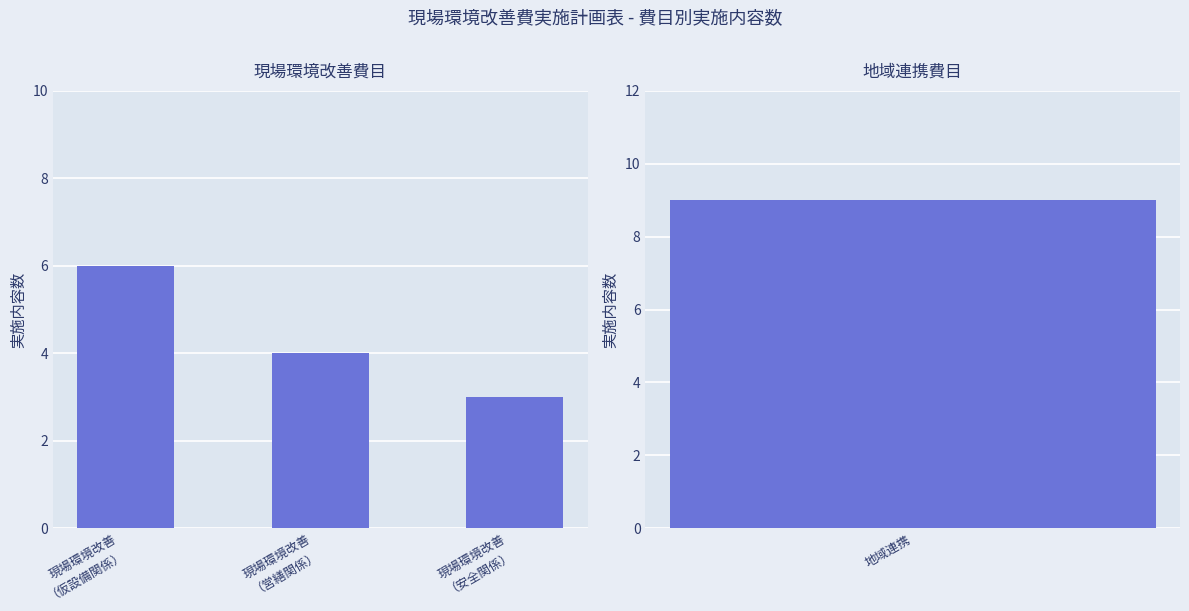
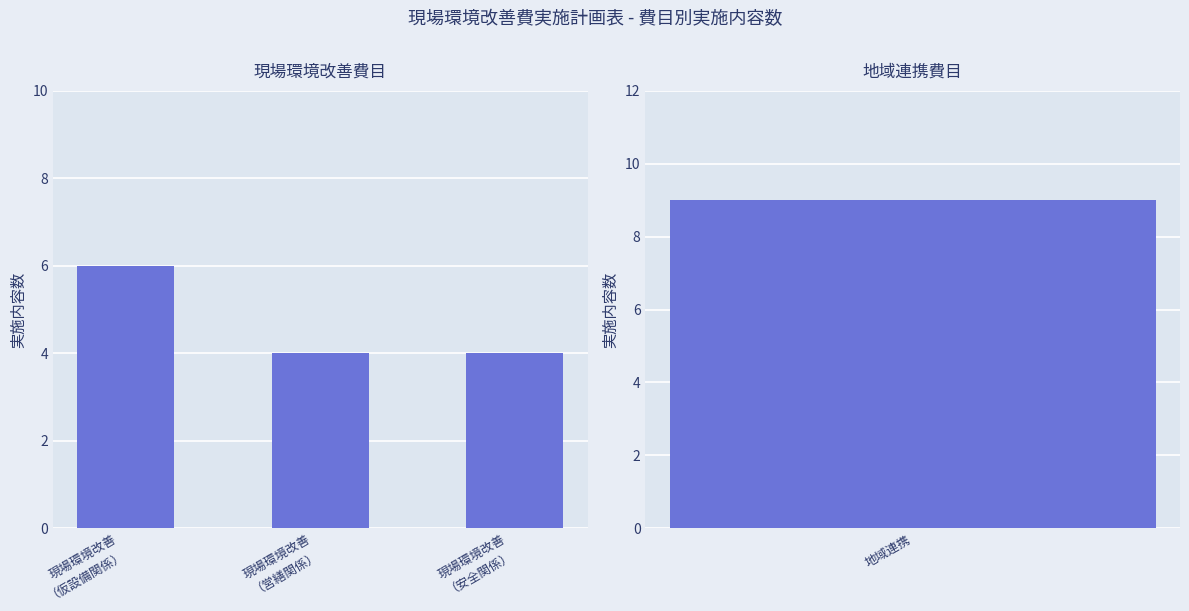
現場環境改善費目, 現場環境改善 （安全関係）: 3 -> 4
